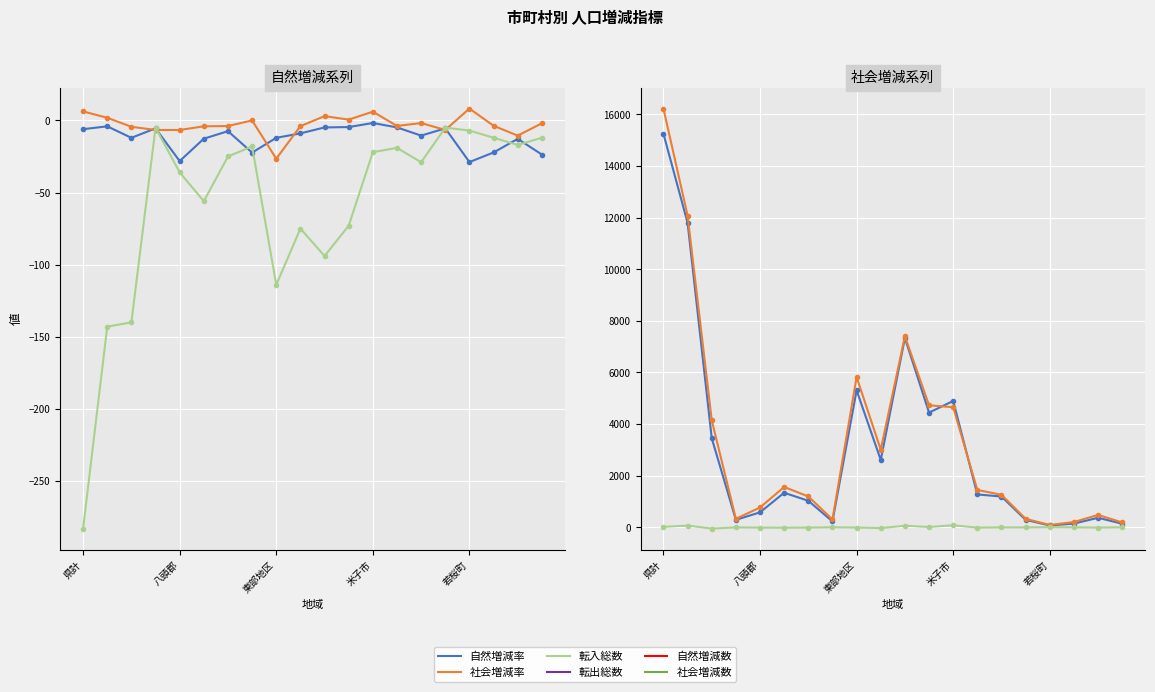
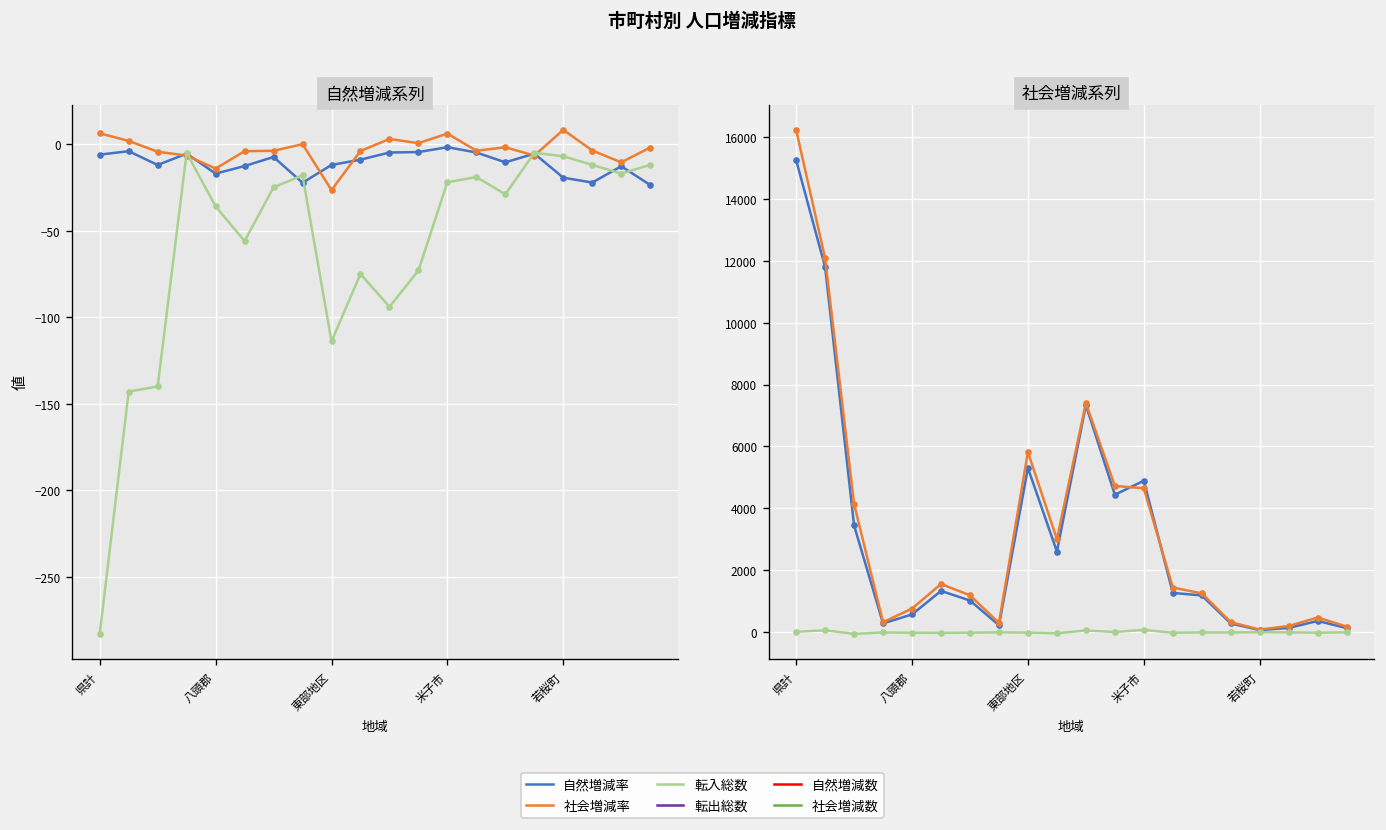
自然増減系列, 自然増減率, 八頭郡: -28 -> -17
自然増減系列, 社会増減率, 八頭郡: -7 -> -14
自然増減系列, 自然増減率, 若桜町: -29 -> -19
